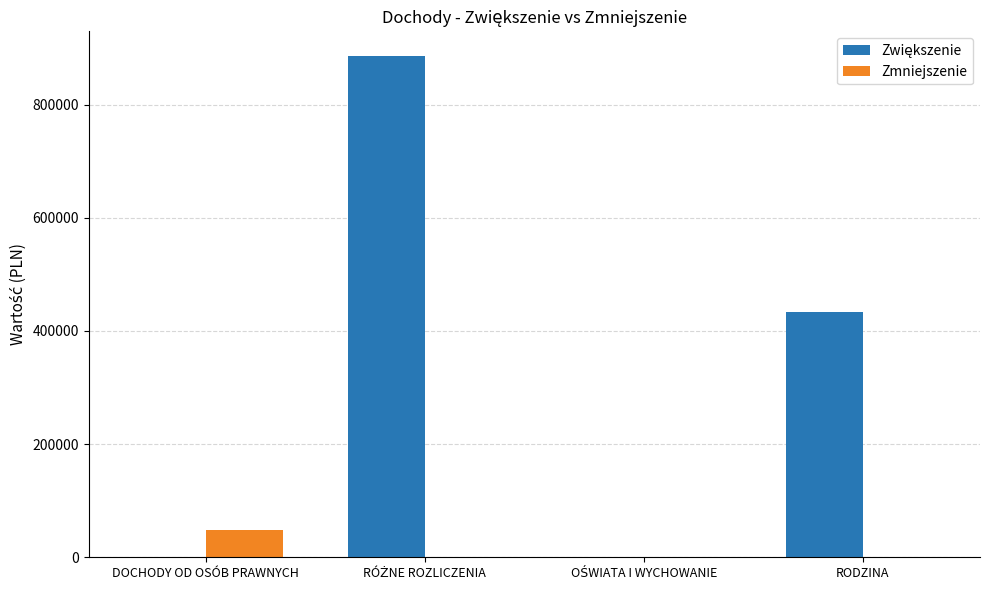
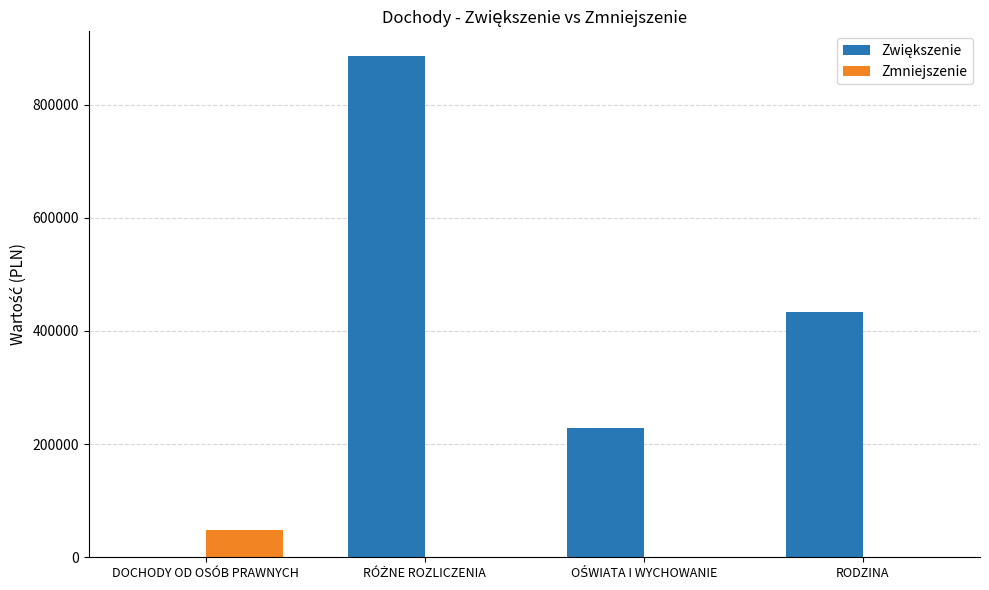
Zwiększenie, OŚWIATA I WYCHOWANIE: 0 -> 230000
